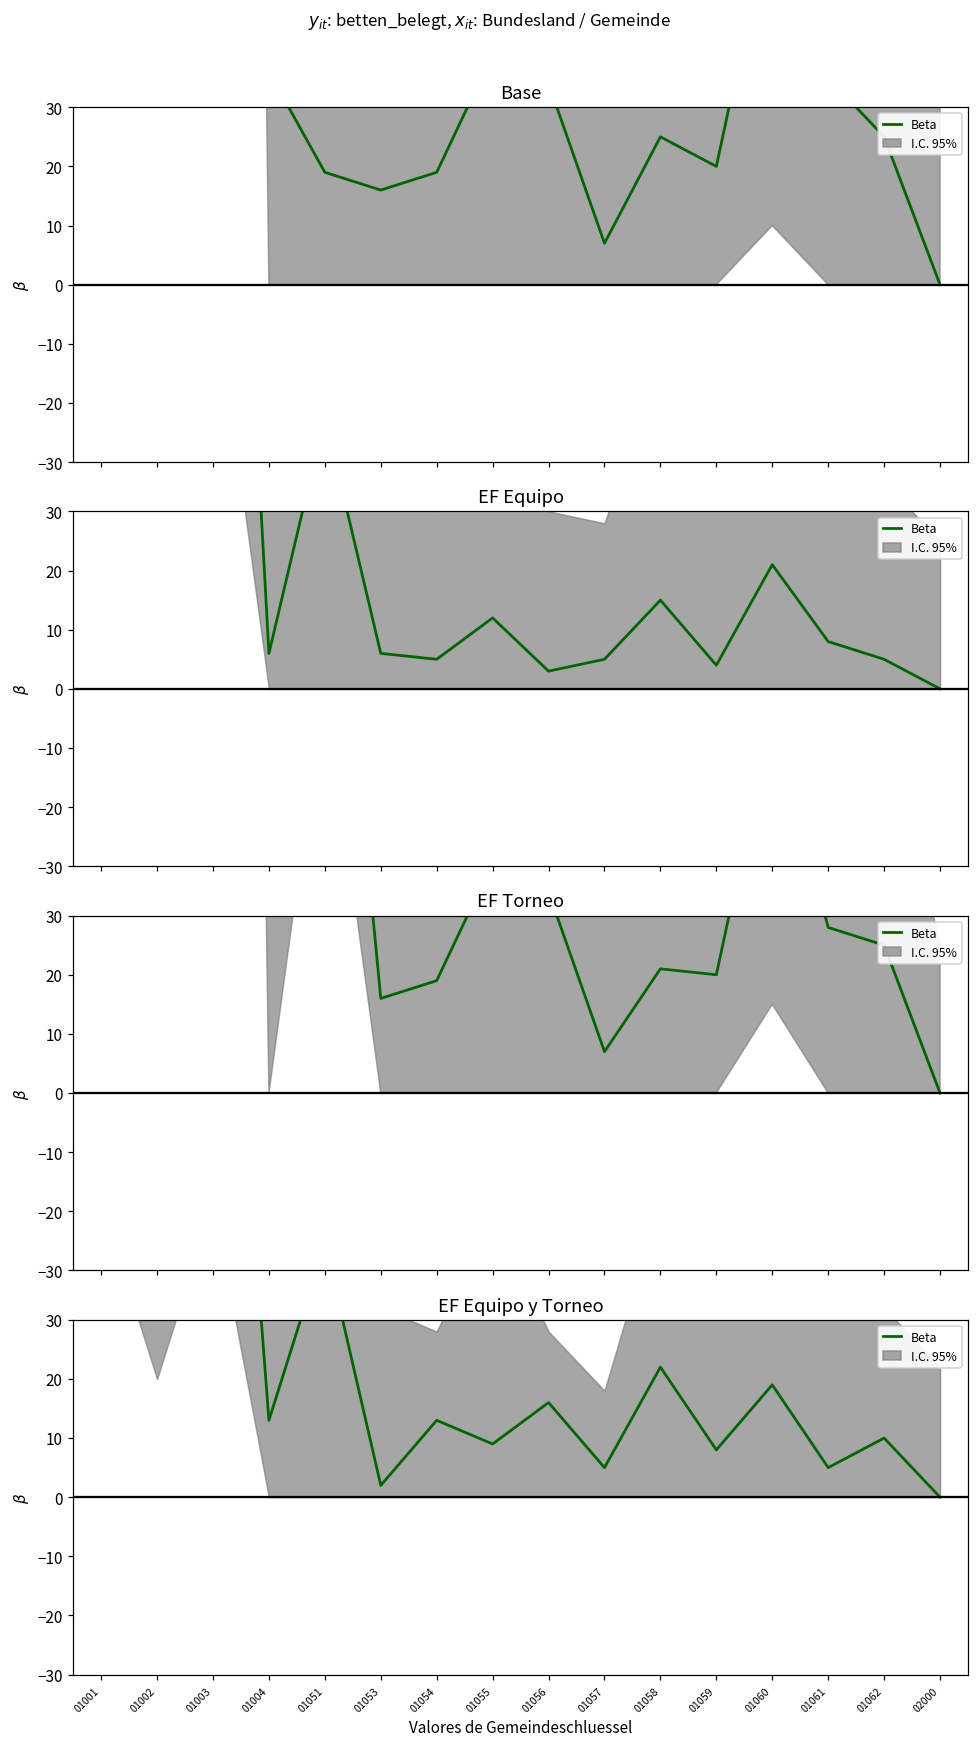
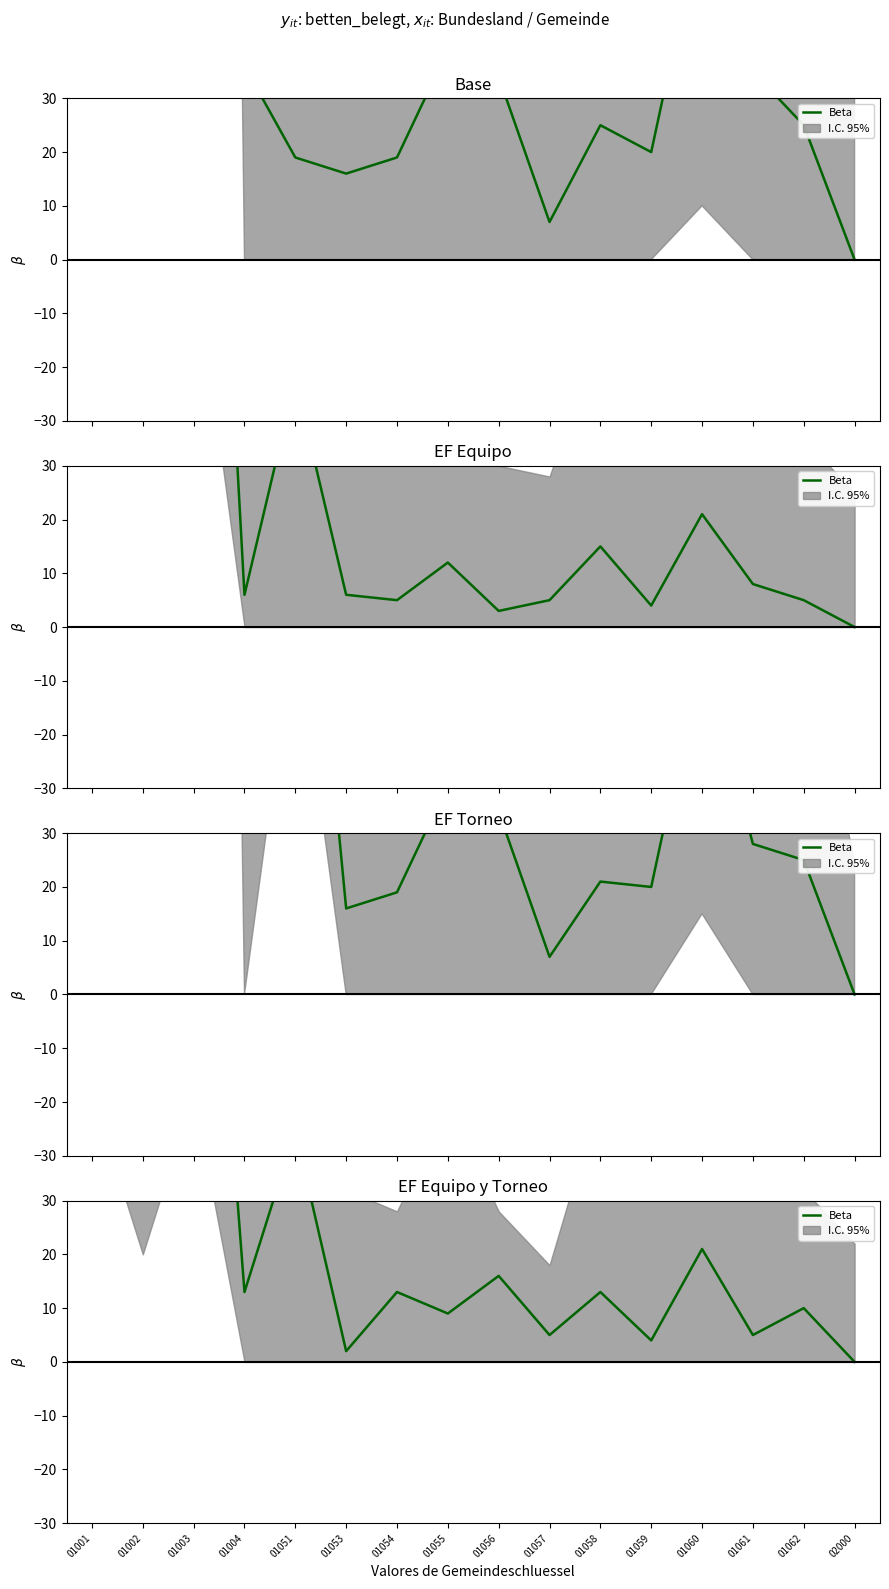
EF Equipo y Torneo, Beta, 01058: 22 -> 13
EF Equipo y Torneo, Beta, 01059: 8 -> 4
EF Equipo y Torneo, Beta, 01060: 19 -> 21
